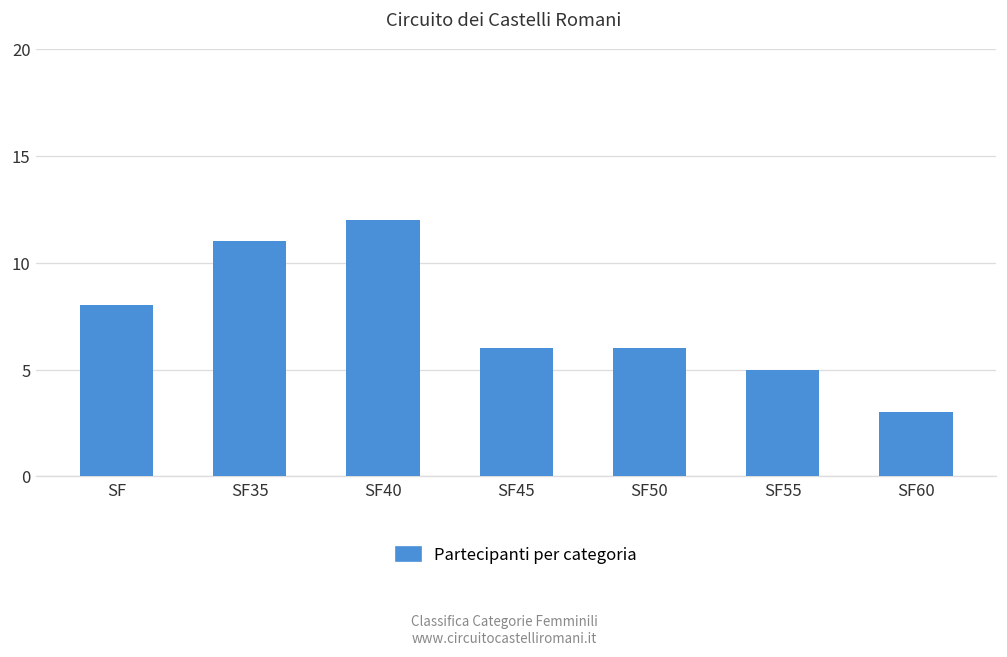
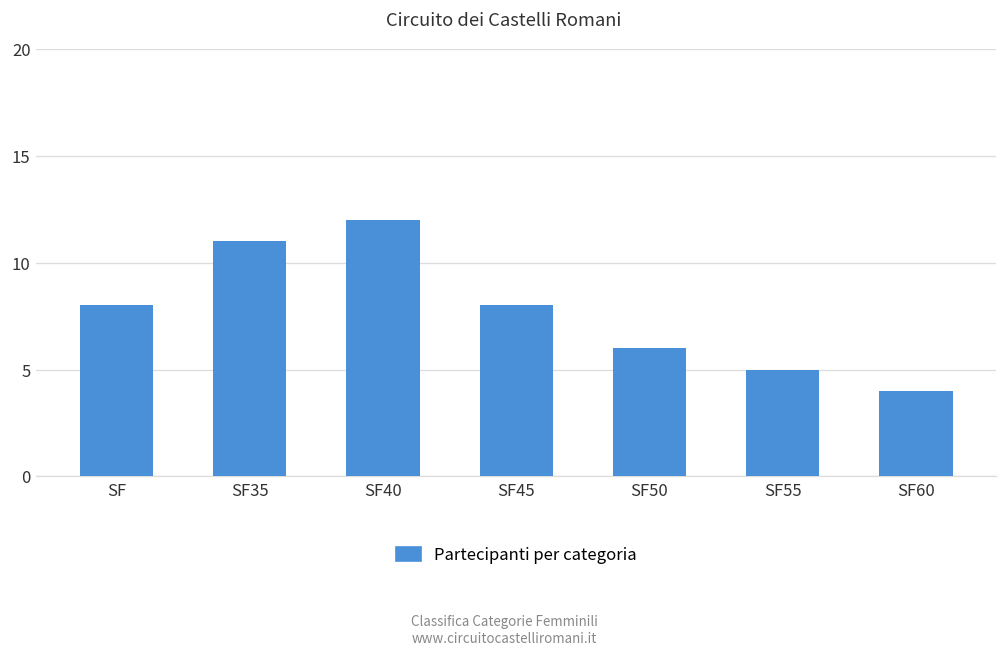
SF45: 6 -> 8
SF60: 3 -> 4
